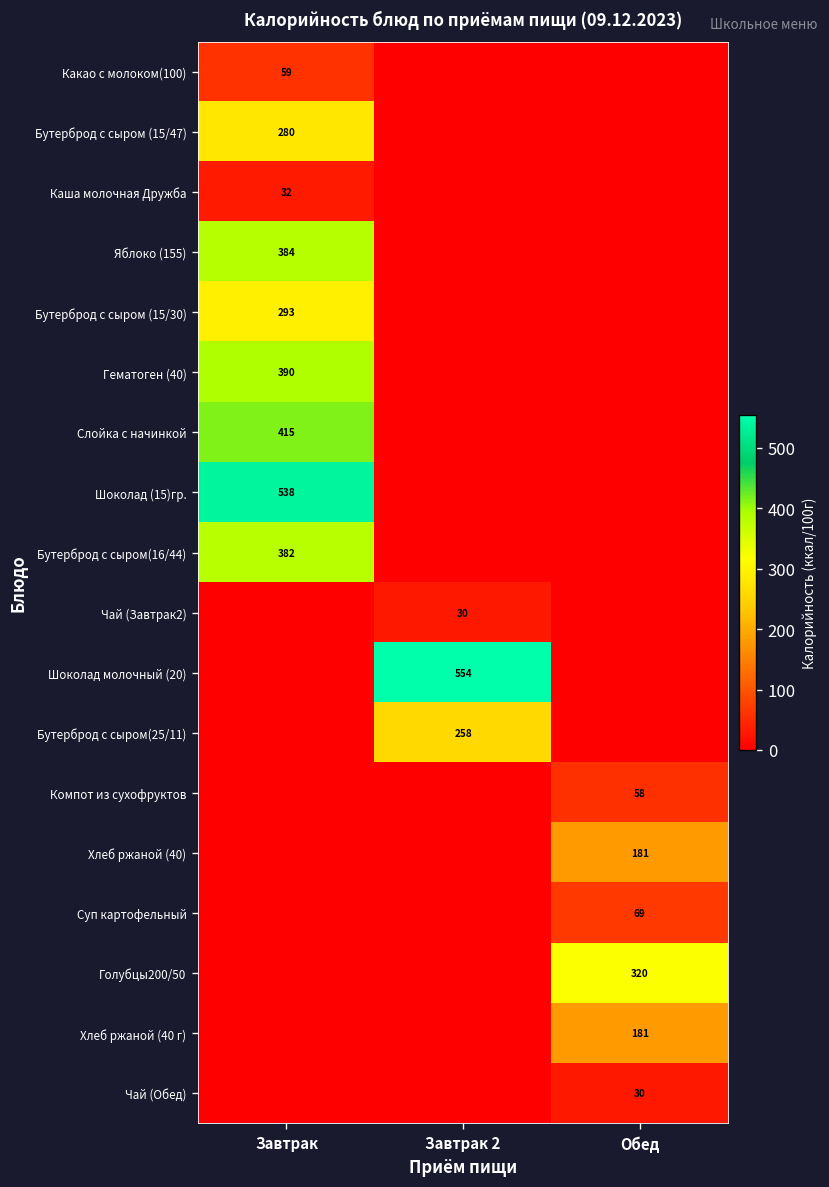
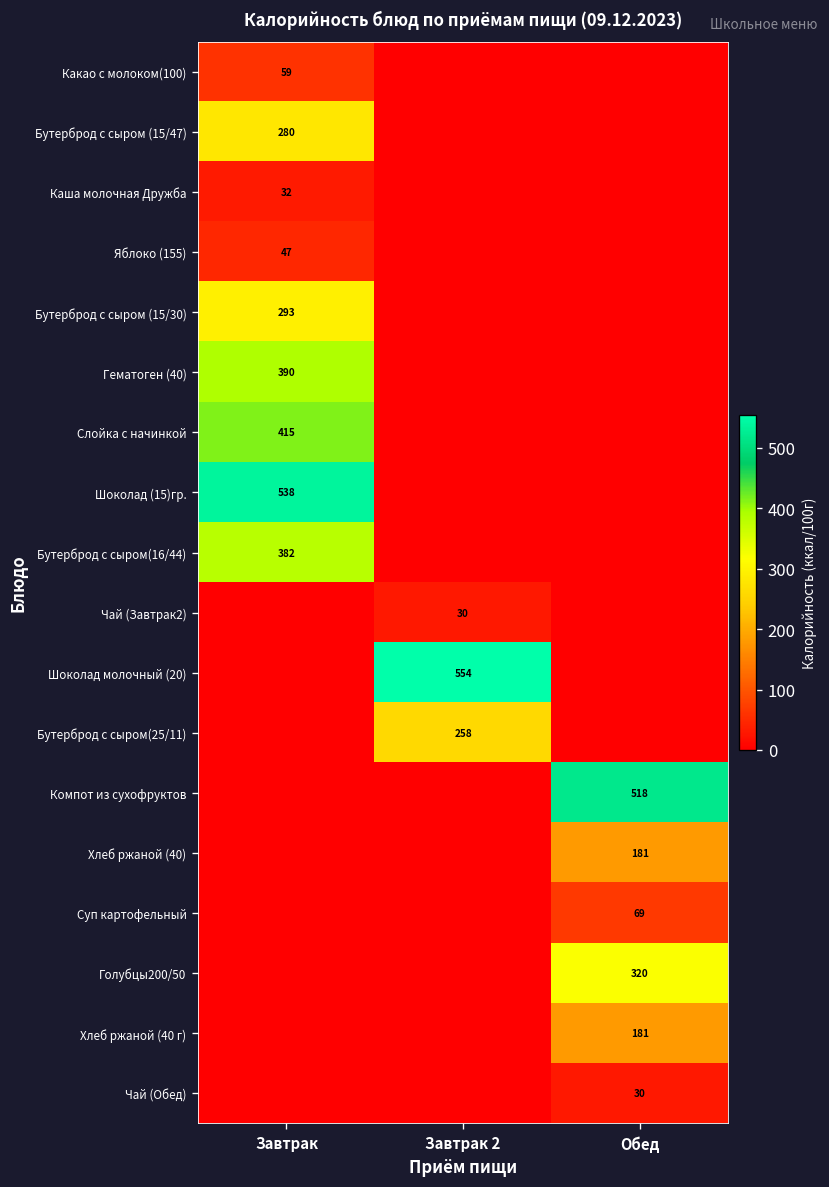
Яблоко (155), Завтрак: 384 -> 47
Компот из сухофруктов, Обед: 58 -> 518
